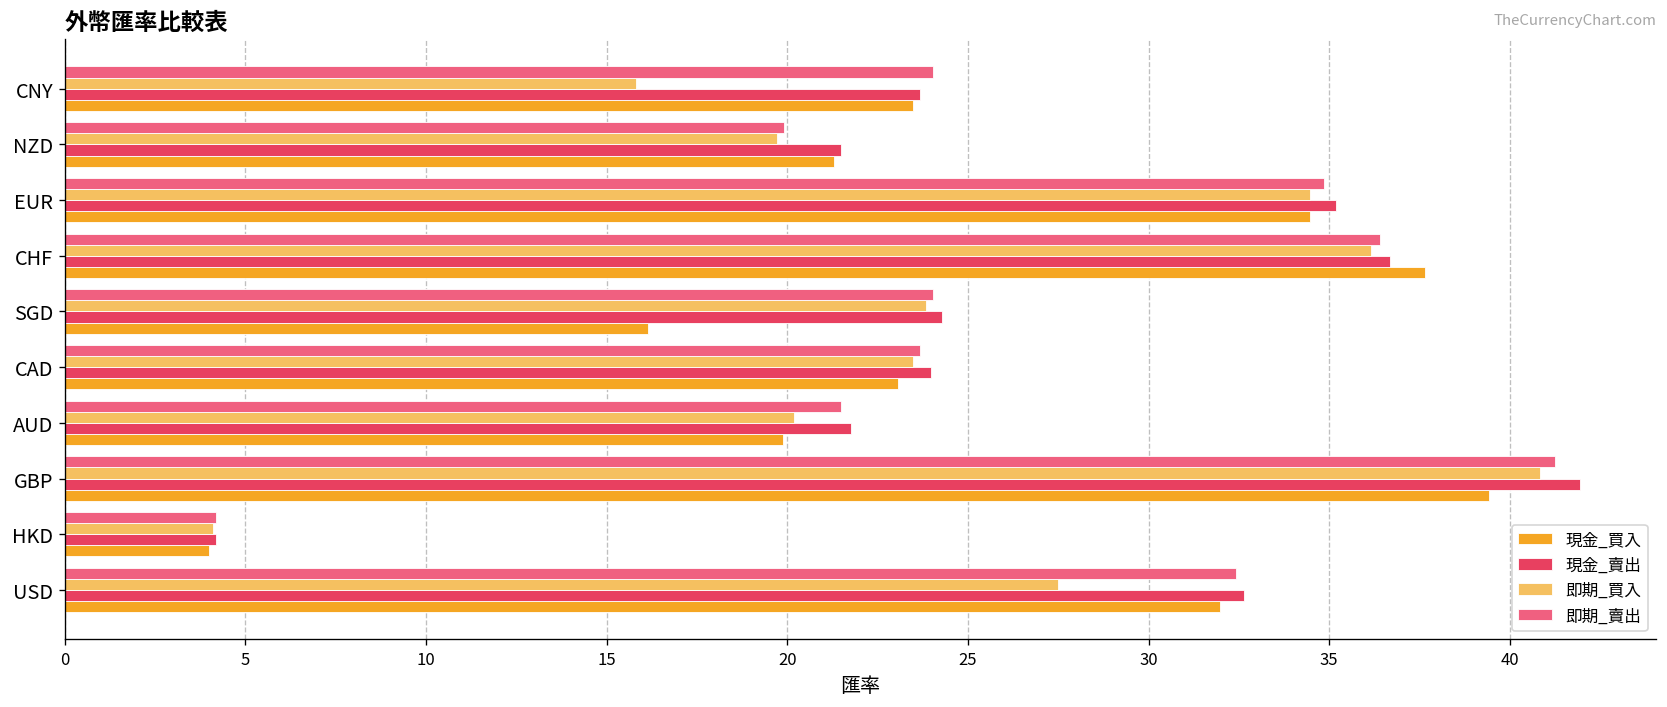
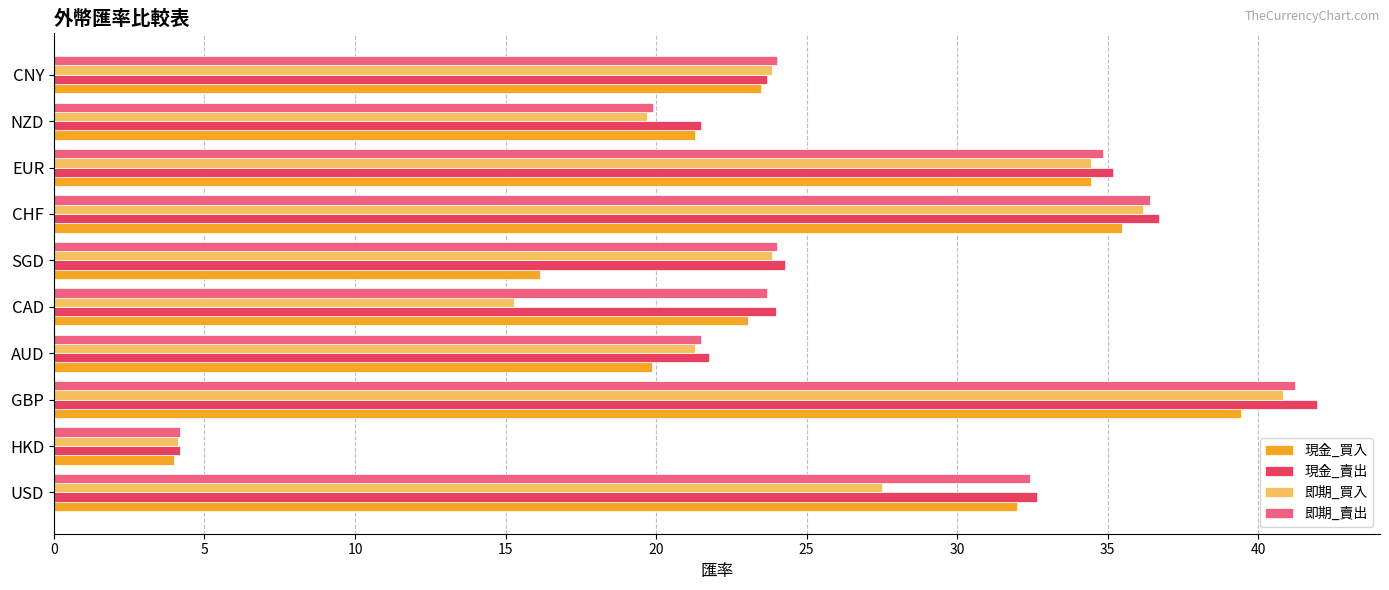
即期_買入, CNY: 15.8 -> 23.9
現金_買入, CHF: 37.7 -> 35.5
即期_買入, CAD: 23.5 -> 15.3
即期_買入, AUD: 20.2 -> 21.3
